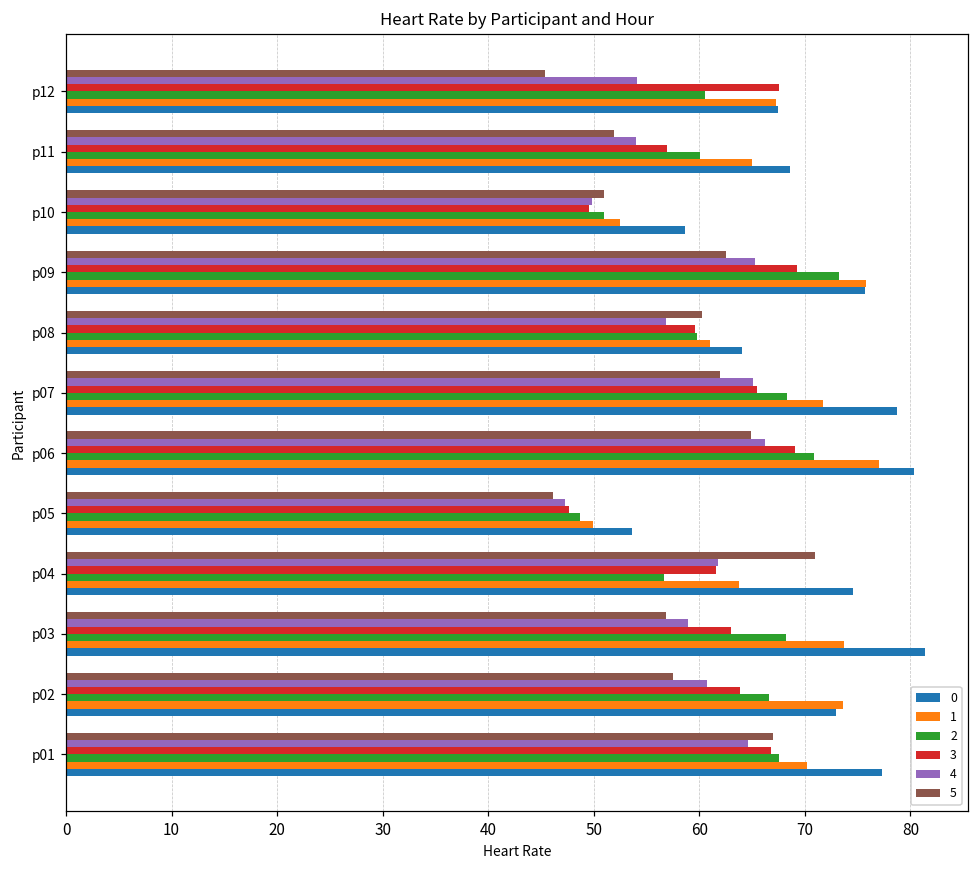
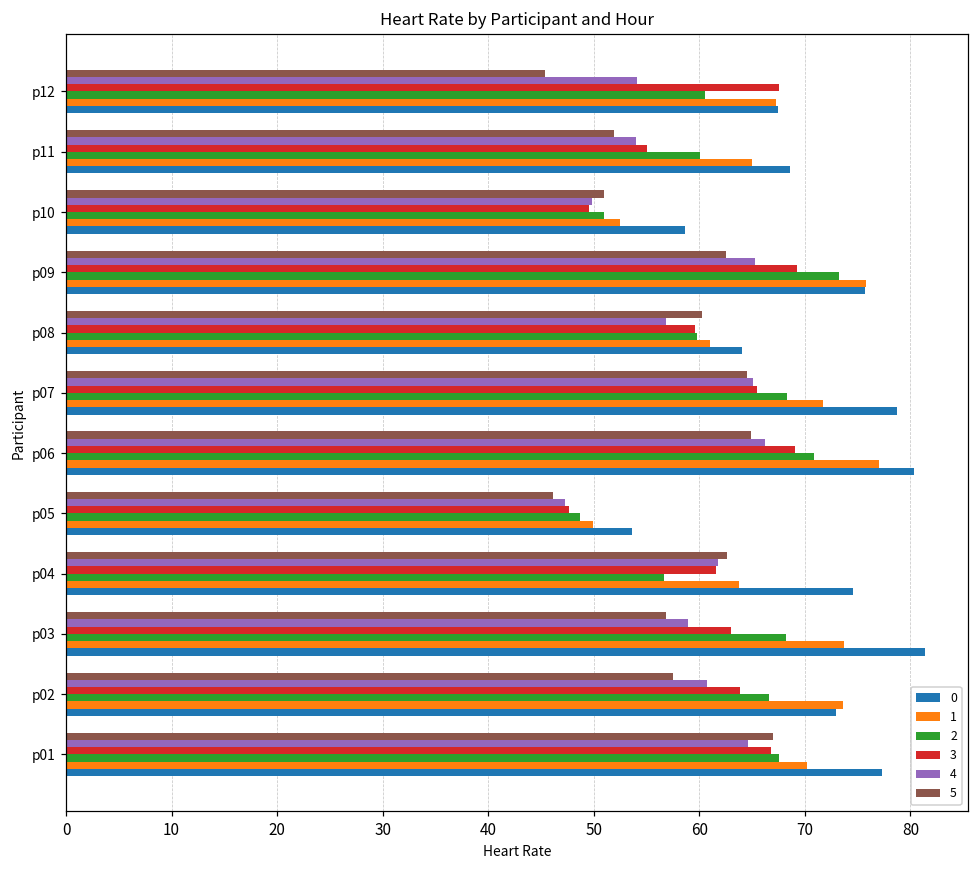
3, p11: 57 -> 55
5, p07: 62 -> 65
5, p04: 71 -> 63
